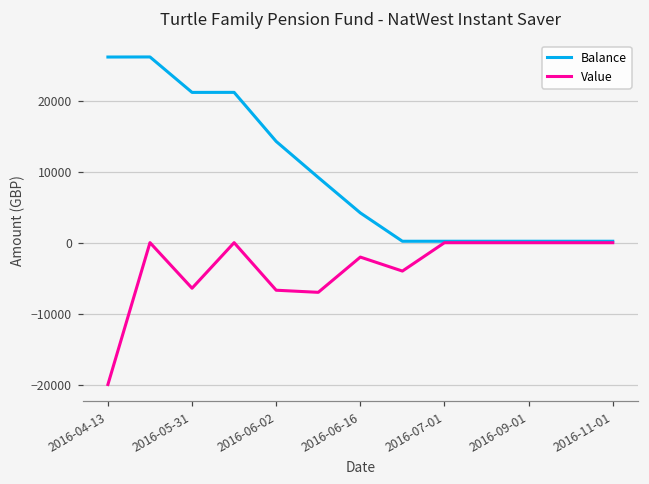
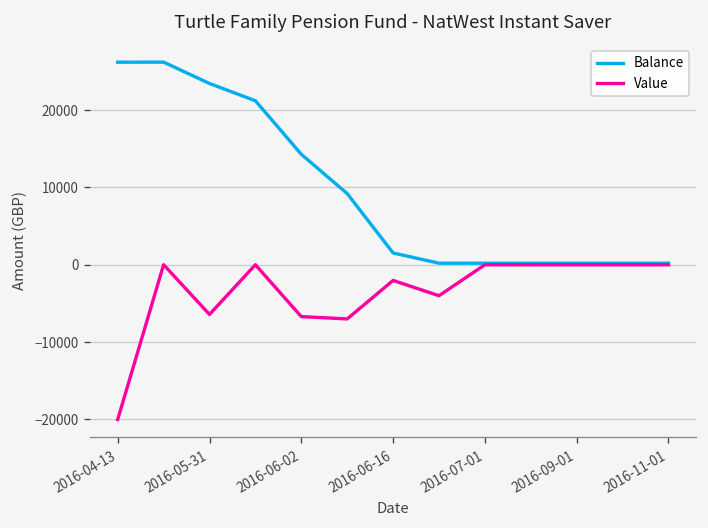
Balance, 2016-05-31: 21000 -> 23000
Balance, 2016-06-16: 4000 -> 2000
